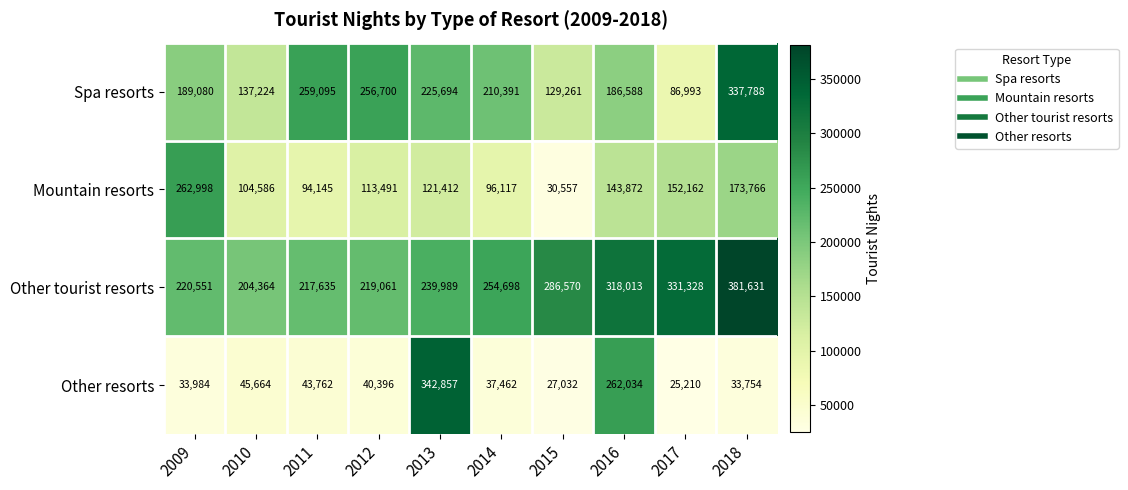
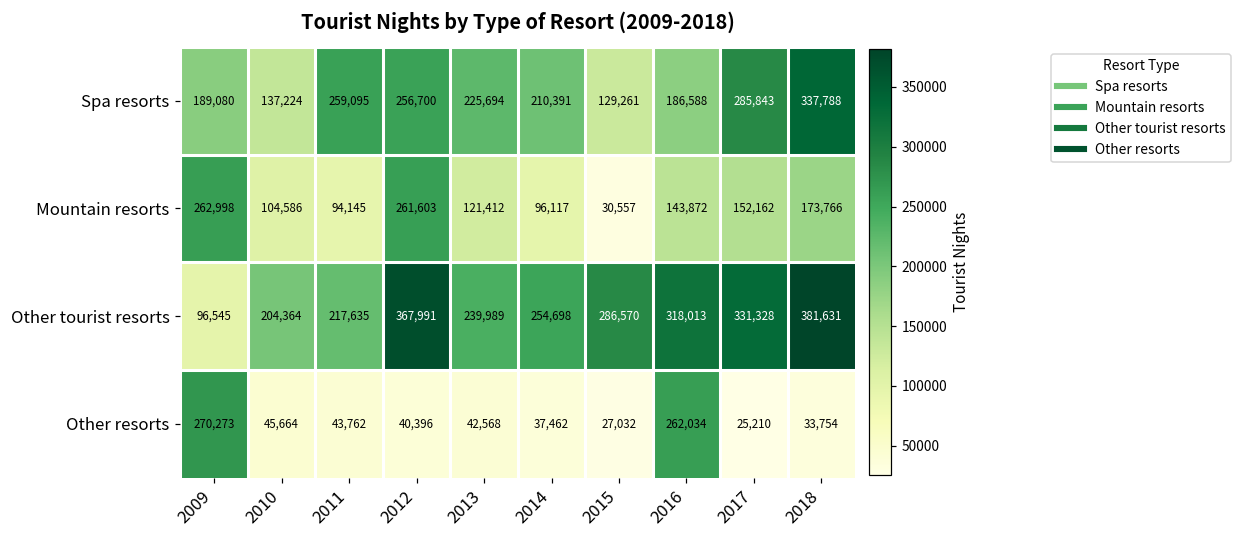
Spa resorts, 2017: 86,993 -> 285,843
Mountain resorts, 2012: 113,491 -> 261,603
Other tourist resorts, 2009: 220,551 -> 96,545
Other tourist resorts, 2012: 219,061 -> 367,991
Other resorts, 2009: 33,984 -> 270,273
Other resorts, 2013: 342,857 -> 42,568
